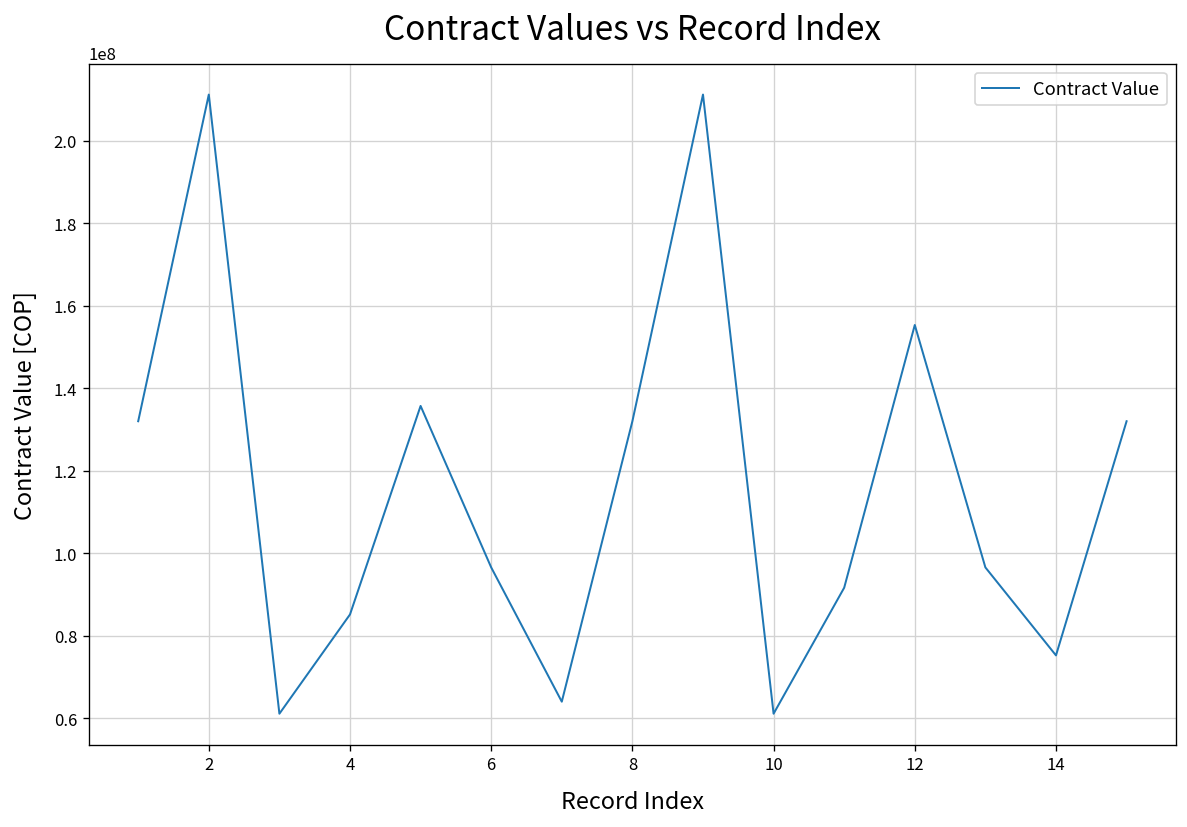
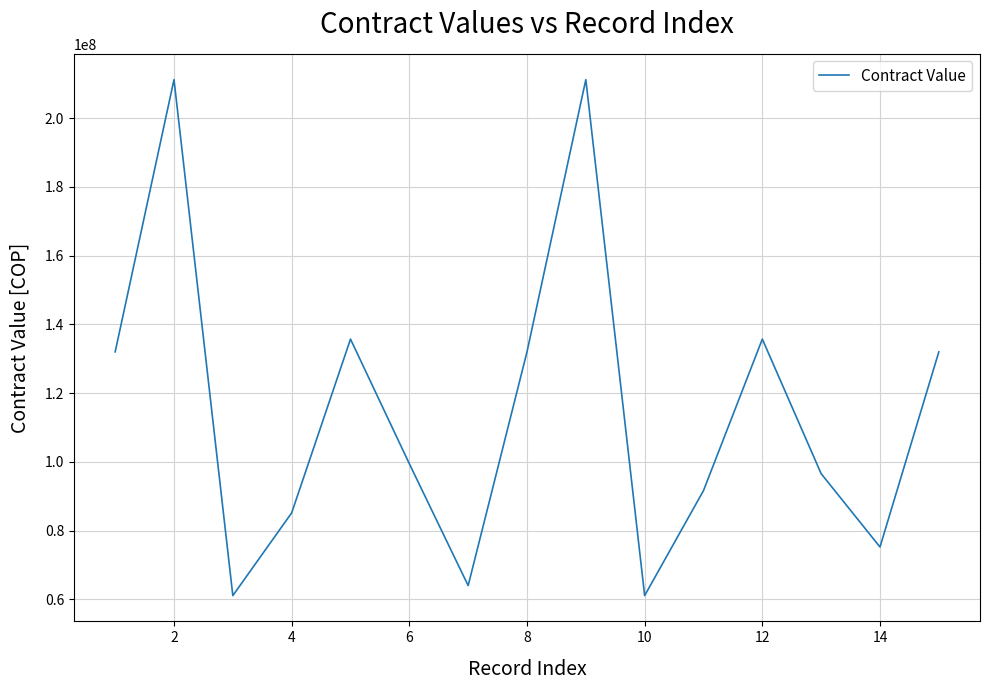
6: 97000000 -> 99000000
12: 155000000 -> 136000000
